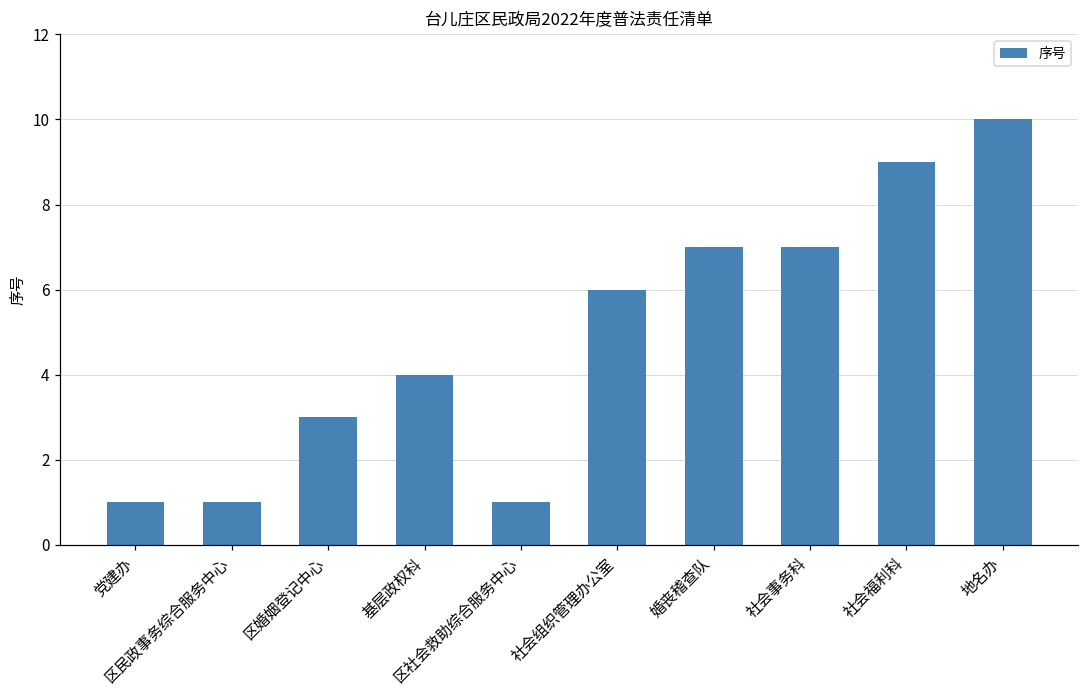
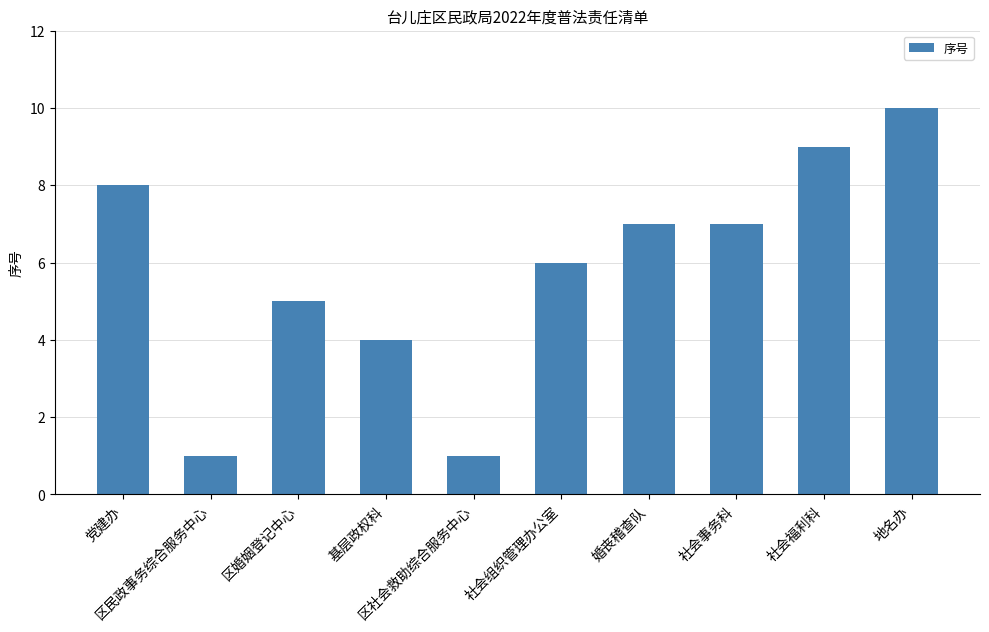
党建办: 1 -> 8
区婚姻登记中心: 3 -> 5
